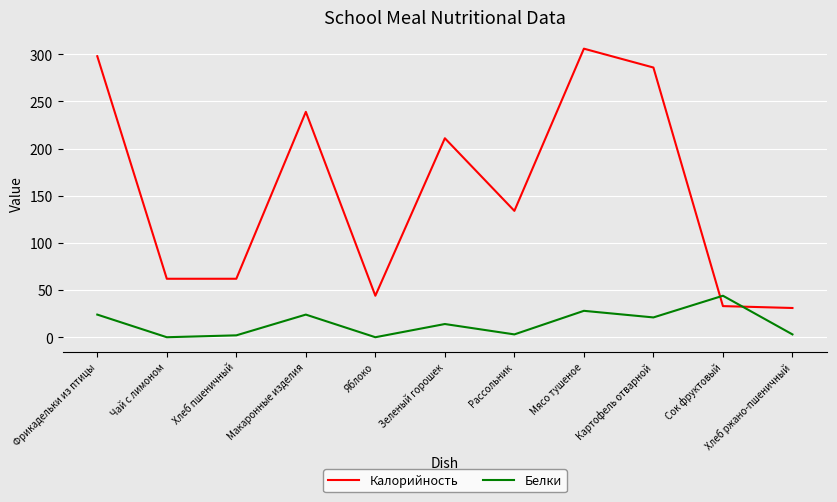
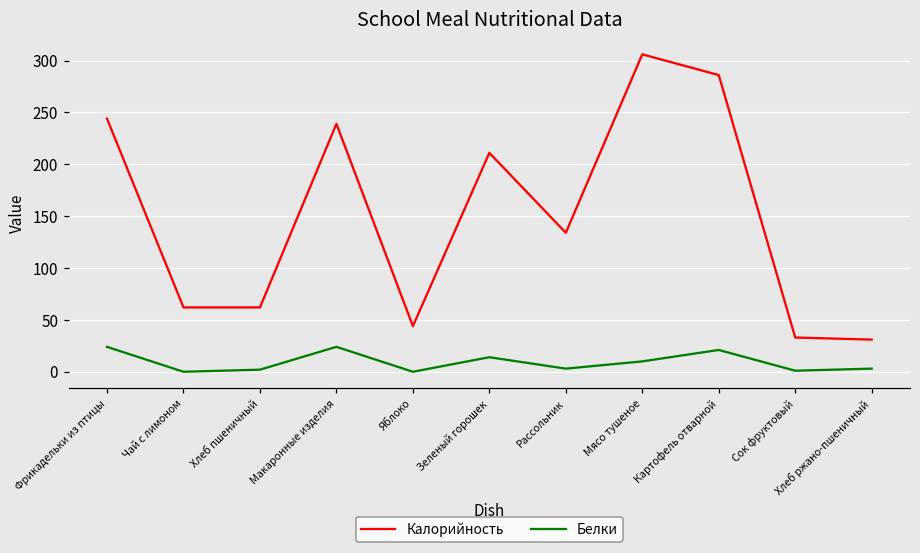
Калорийность, Фрикадельки из птицы: 300 -> 240
Белки, Мясо тушеное: 30 -> 10
Белки, Сок фруктовый: 40 -> 0
